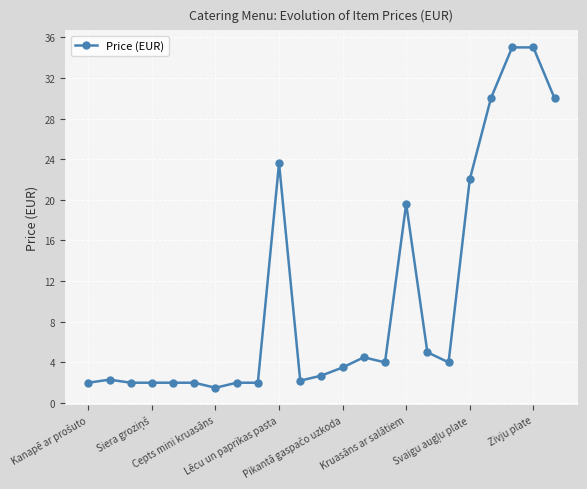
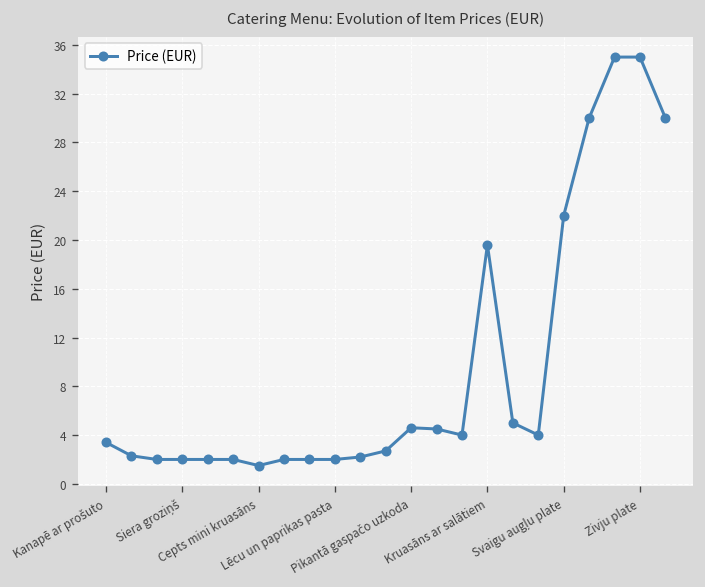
Kanapē ar prošuto: 2.0 -> 3.4
Lēcu un paprikas pasta: 23.6 -> 2.0
Pikantā gaspačo uzkoda: 3.5 -> 4.6
